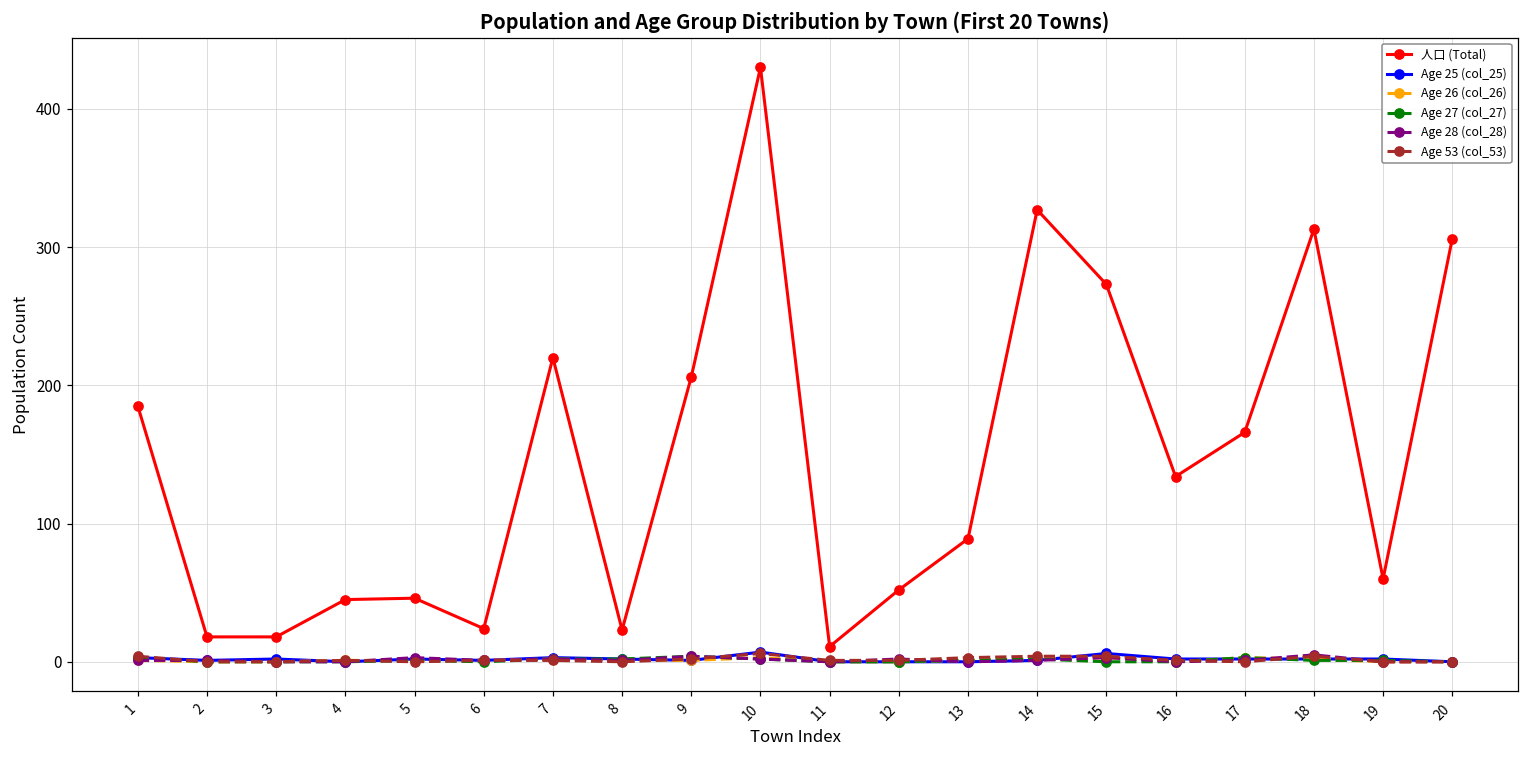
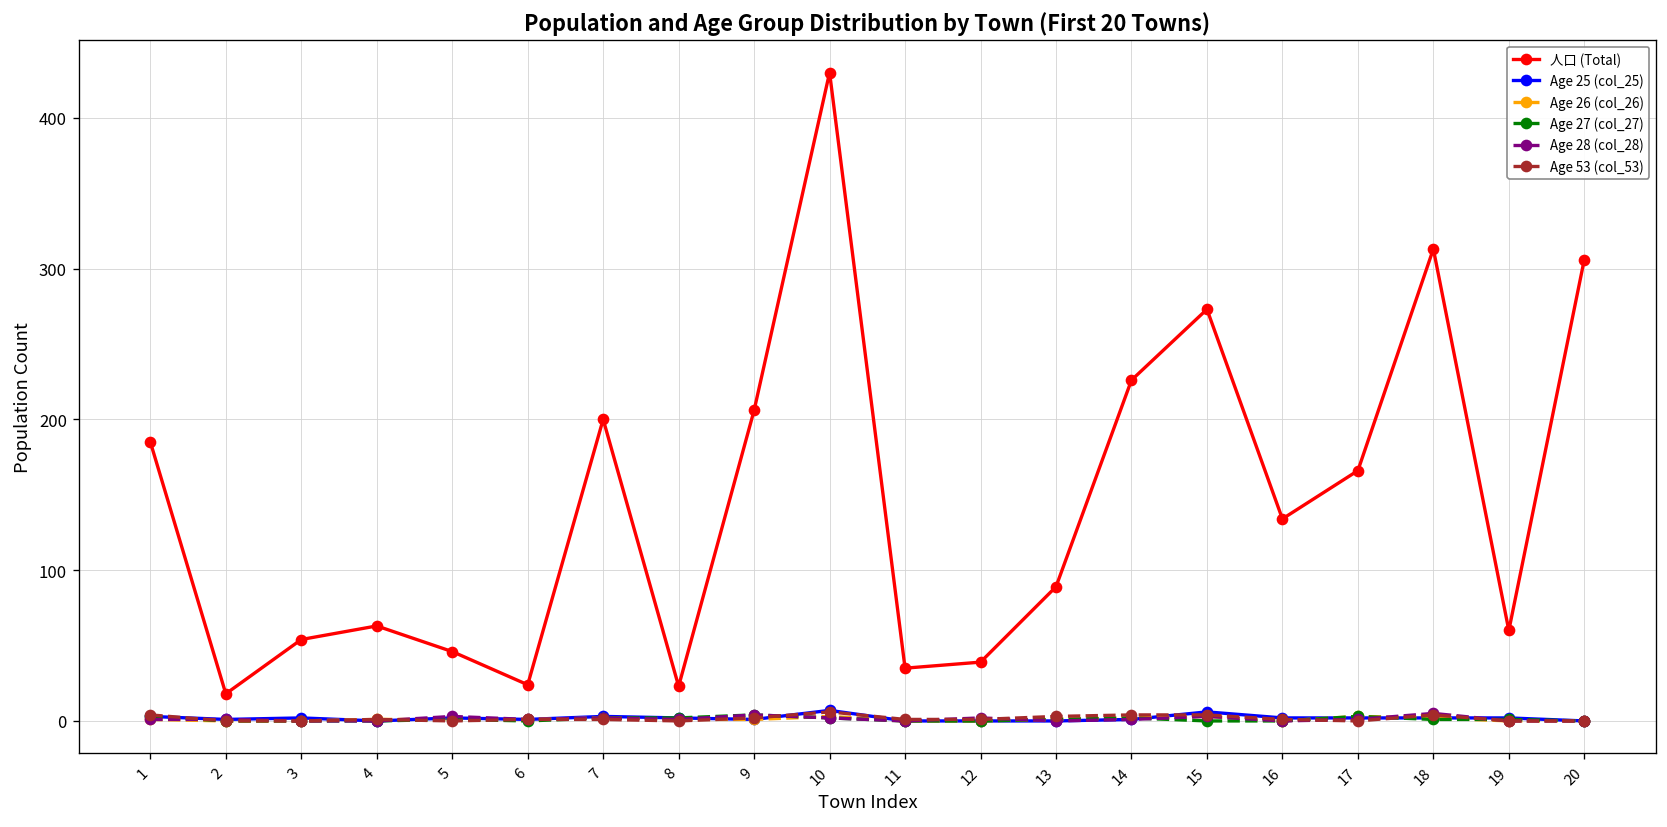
人口 (Total), 3: 18 -> 54
人口 (Total), 4: 45 -> 63
人口 (Total), 7: 220 -> 200
人口 (Total), 11: 11 -> 35
人口 (Total), 12: 52 -> 39
人口 (Total), 14: 327 -> 226
